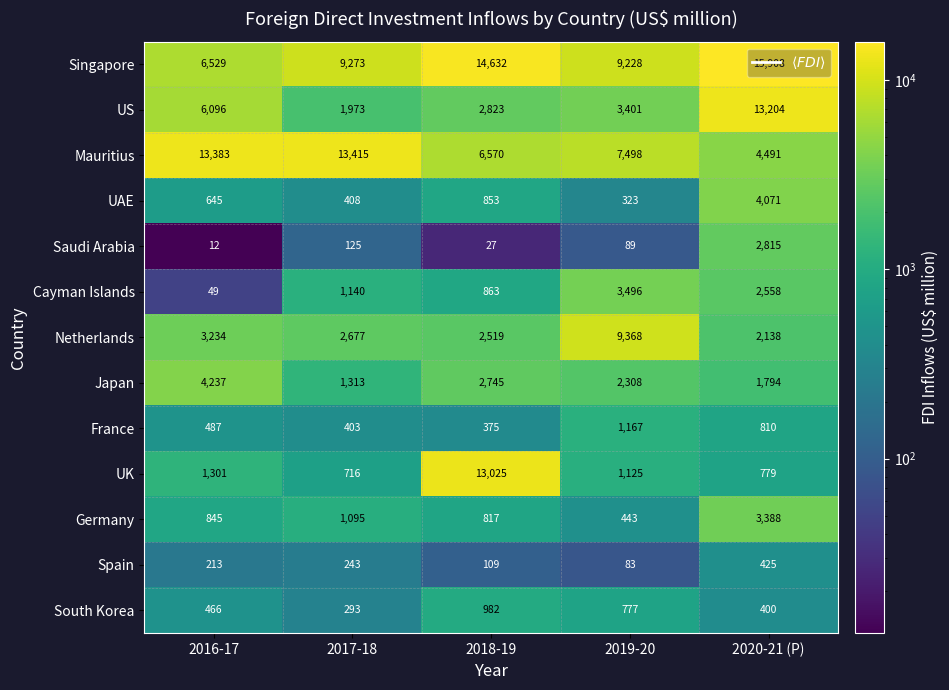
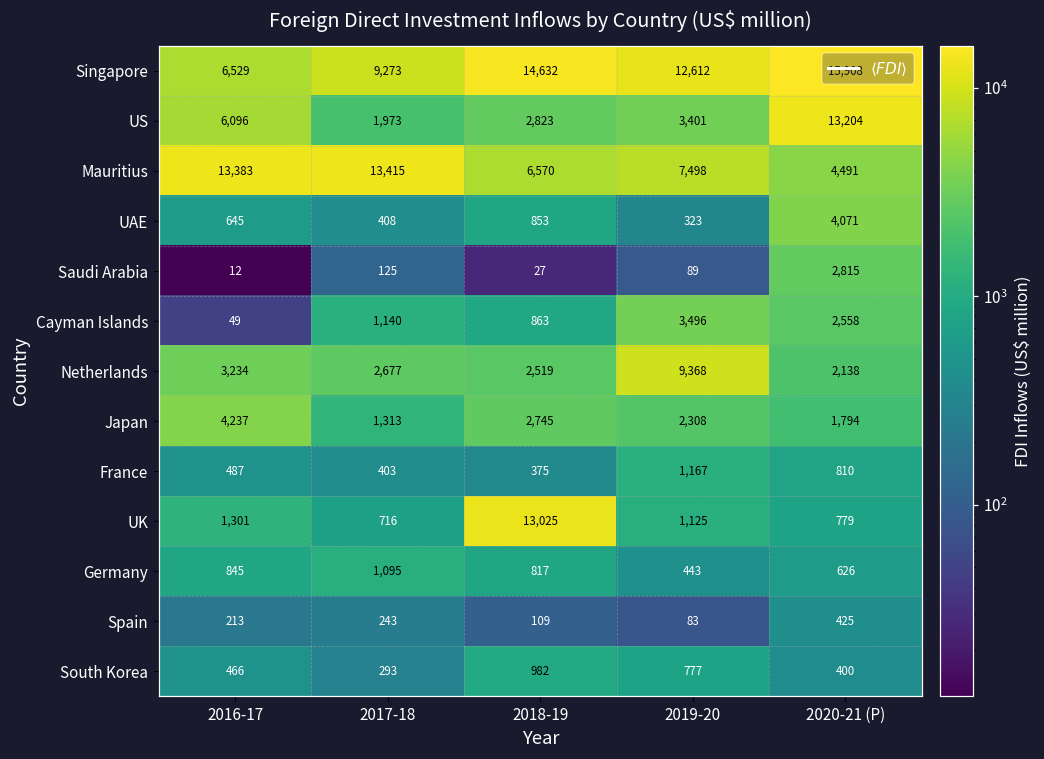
Singapore, 2019-20: 9,228 -> 12,612
Germany, 2020-21 (P): 3,388 -> 626
